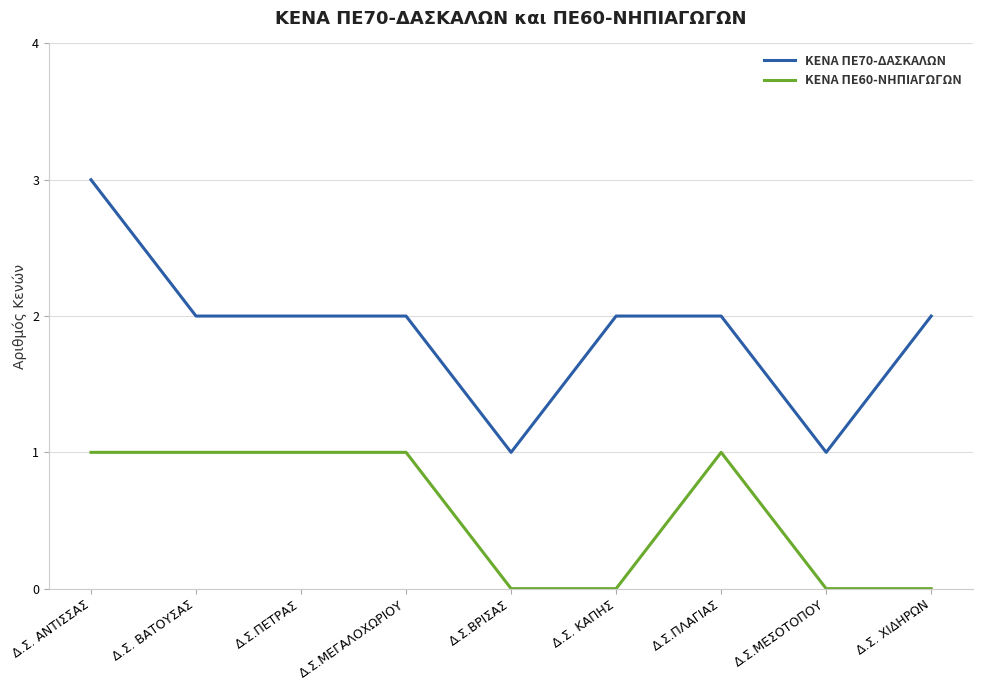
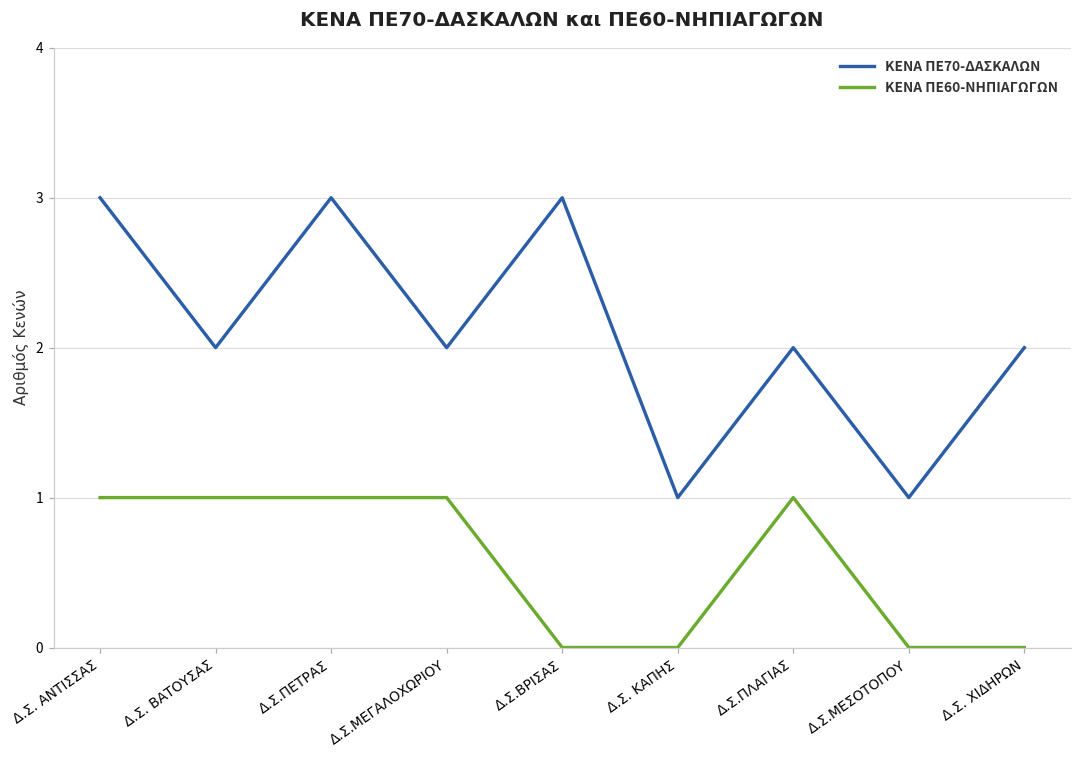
ΚΕΝΑ ΠΕ70-ΔΑΣΚΑΛΩΝ, Δ.Σ.ΠΕΤΡΑΣ: 2 -> 3
ΚΕΝΑ ΠΕ70-ΔΑΣΚΑΛΩΝ, Δ.Σ.ΒΡΙΣΑΣ: 1 -> 3
ΚΕΝΑ ΠΕ70-ΔΑΣΚΑΛΩΝ, Δ.Σ. ΚΑΠΗΣ: 2 -> 1
